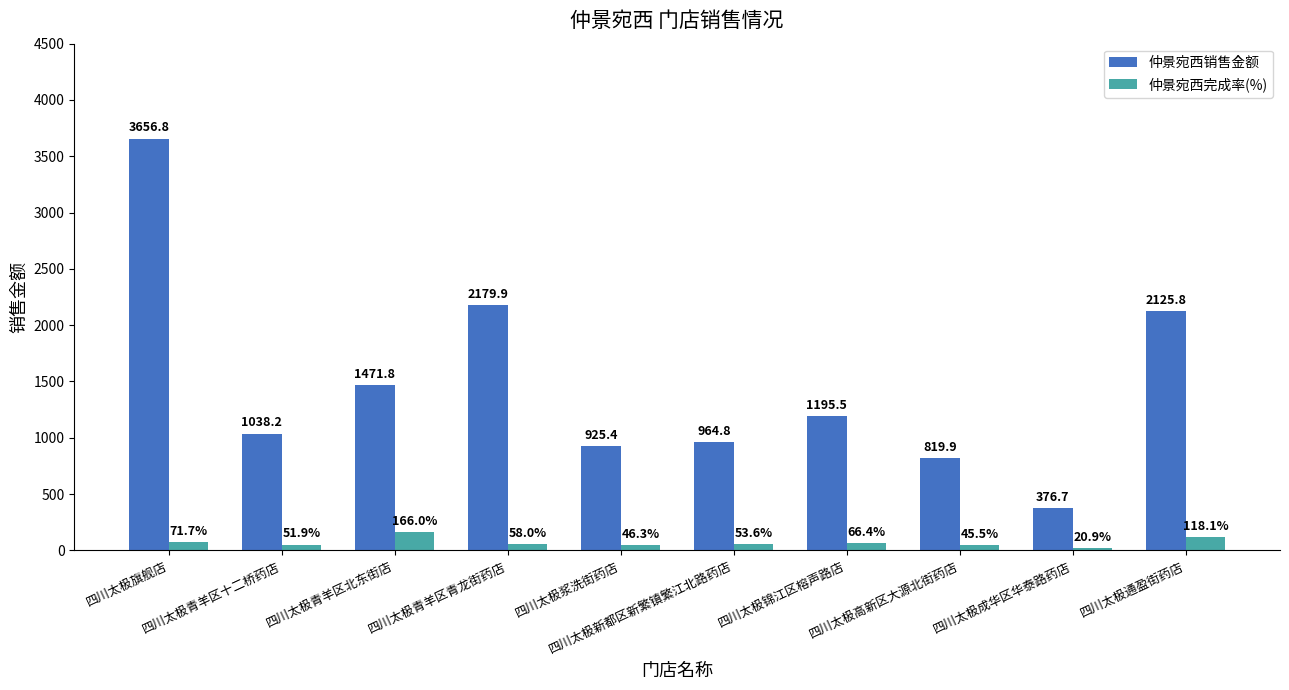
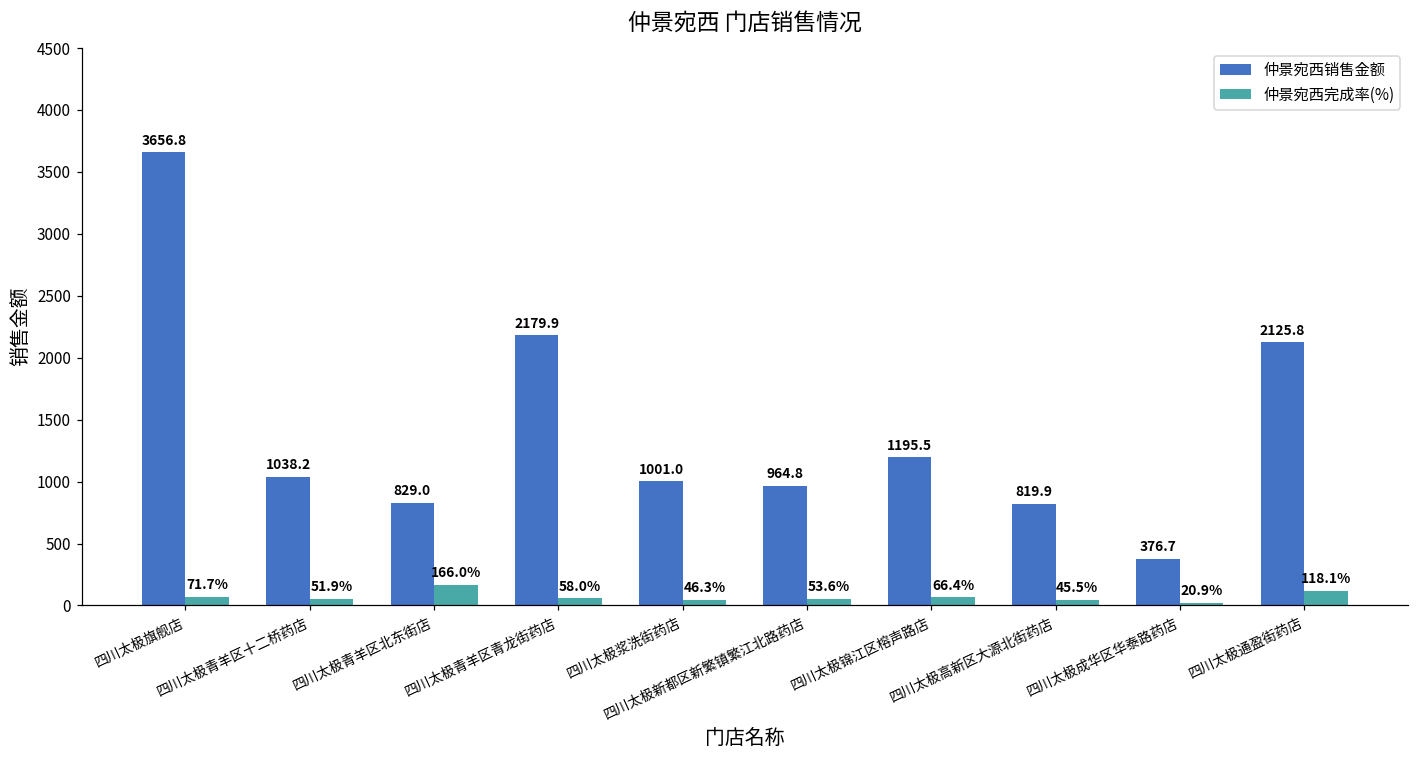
仲景宛西销售金额, 四川太极青羊区北东街店: 1471.8 -> 829.0
仲景宛西销售金额, 四川太极浆洗街药店: 925.4 -> 1001.0
